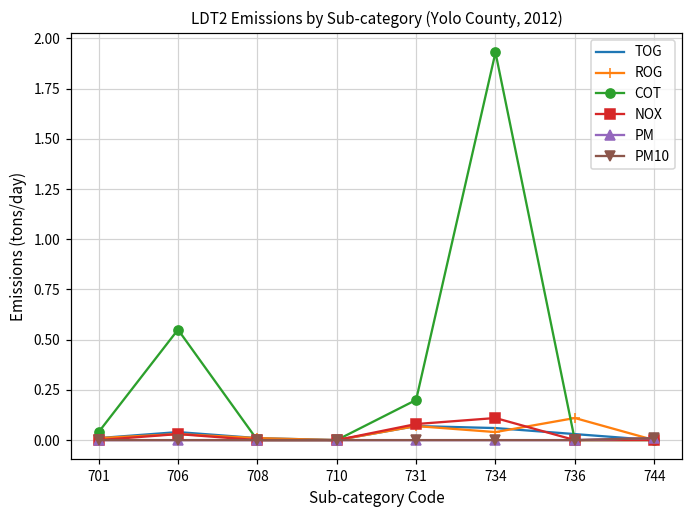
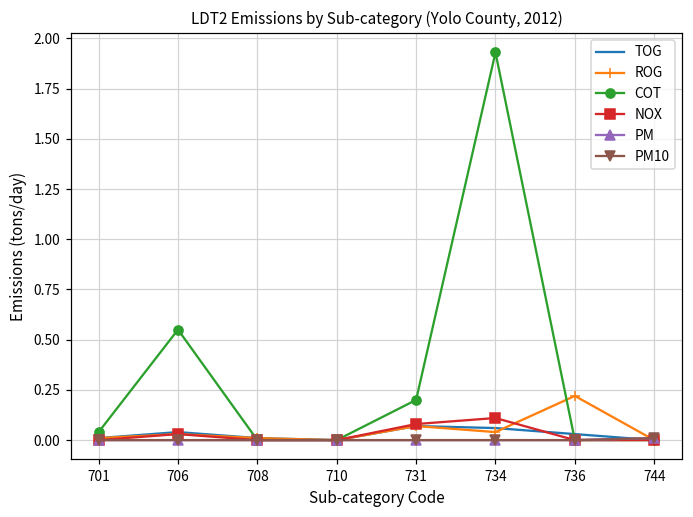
ROG, 736: 0.11 -> 0.22
